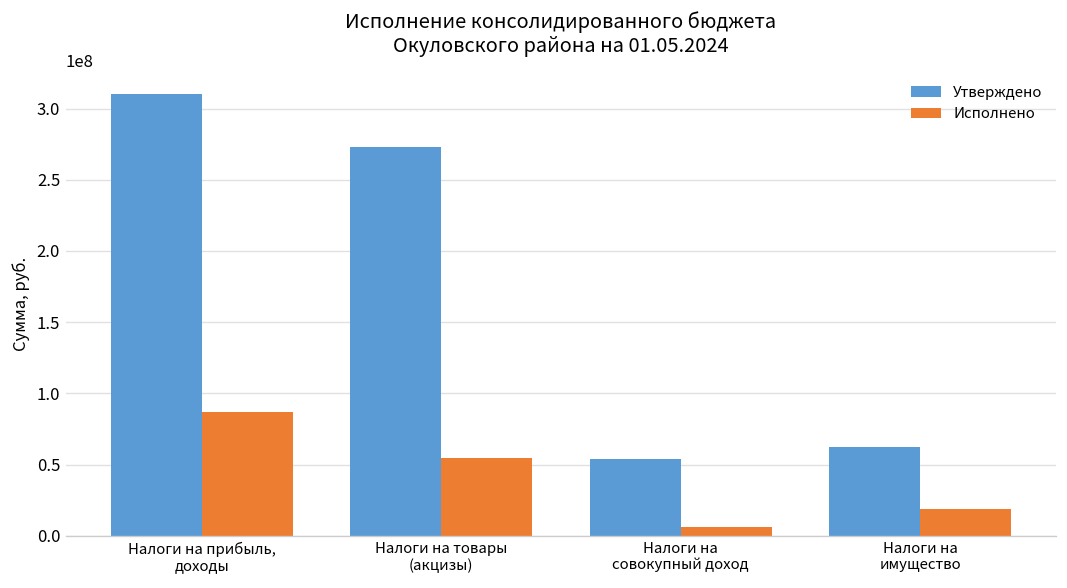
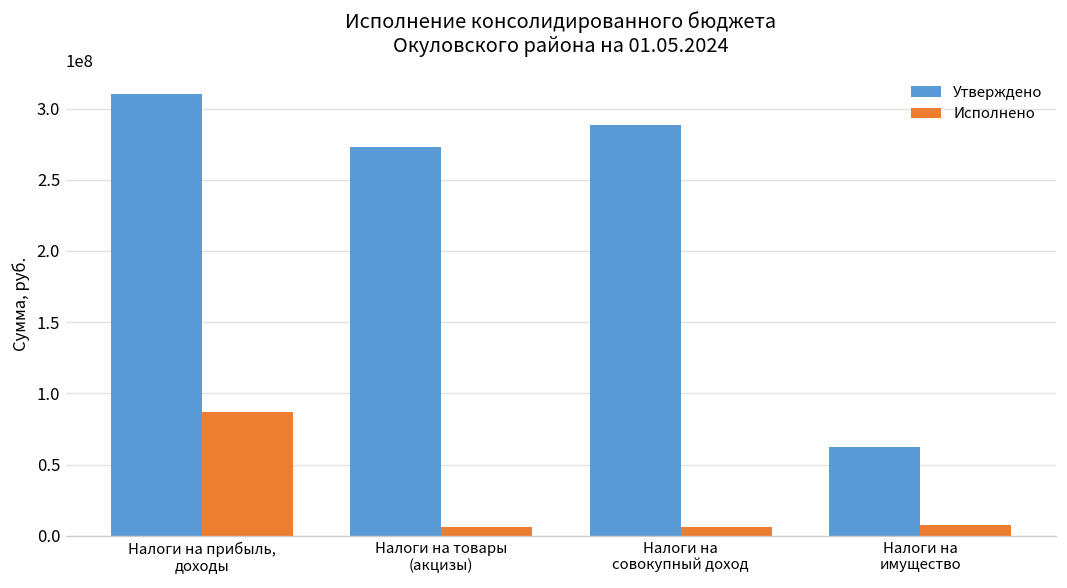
Исполнено, Налоги на товары (акцизы): 54000000 -> 6000000
Утверждено, Налоги на совокупный доход: 54000000 -> 288000000
Исполнено, Налоги на имущество: 19000000 -> 8000000
